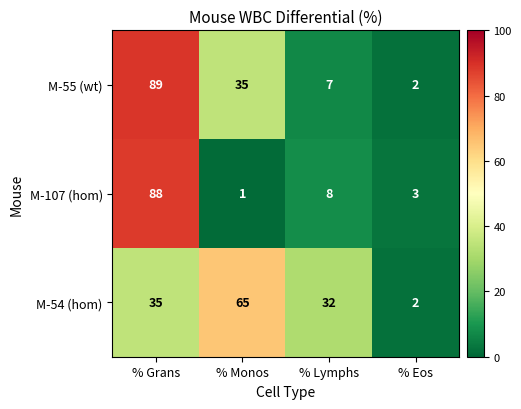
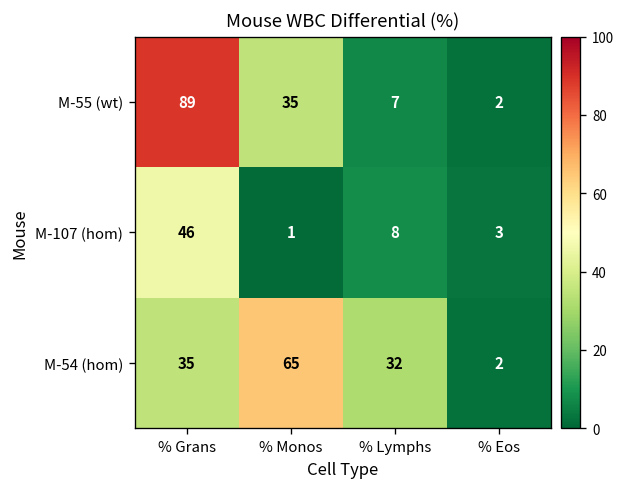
M-107 (hom), % Grans: 88 -> 46
